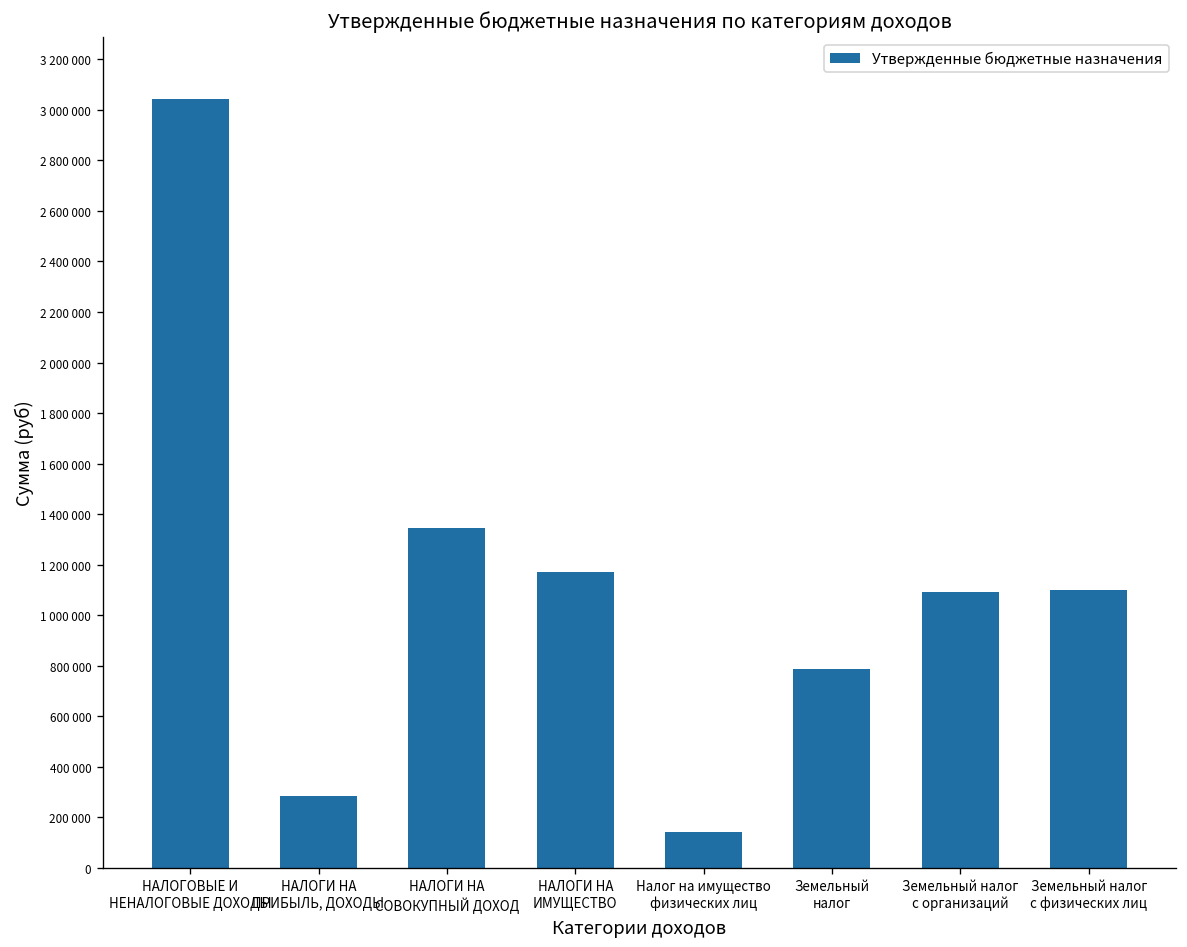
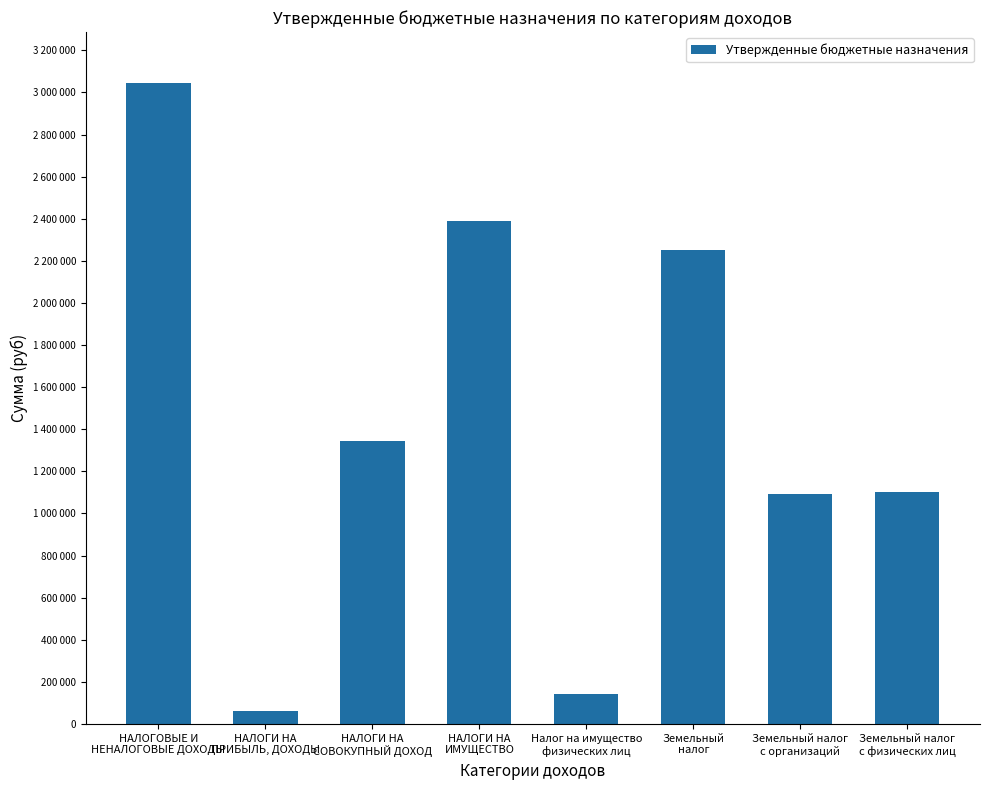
НАЛОГИ НА ПРИБЫЛЬ, ДОХОДЫ: 280000 -> 60000
НАЛОГИ НА ИМУЩЕСТВО: 1170000 -> 2390000
Земельный налог: 790000 -> 2250000
